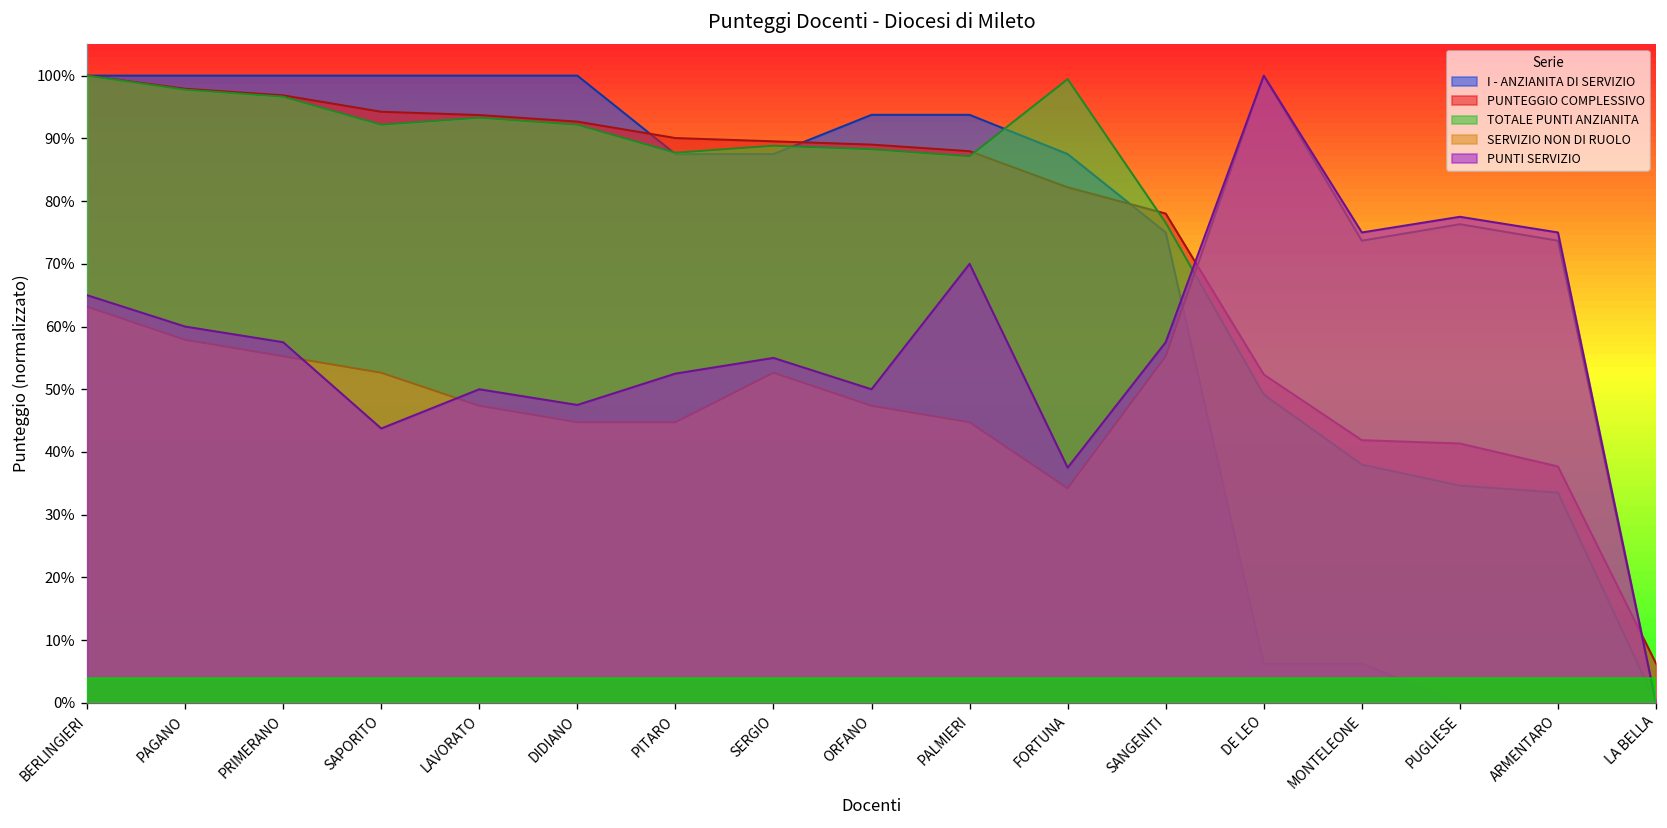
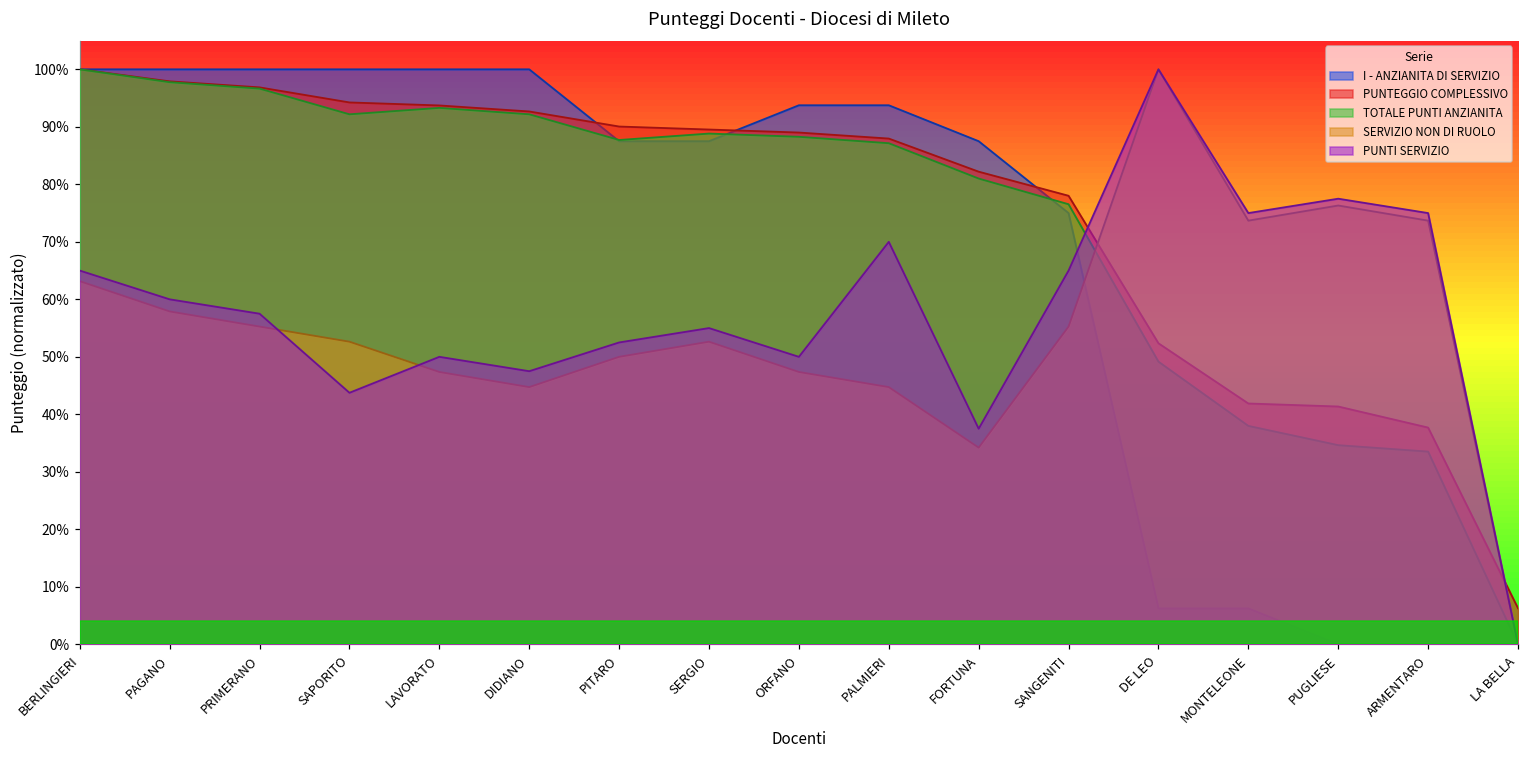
SERVIZIO NON DI RUOLO, PITARO: 45% -> 50%
TOTALE PUNTI ANZIANITA, FORTUNA: 99% -> 81%
PUNTI SERVIZIO, SANGENITI: 57% -> 65%
